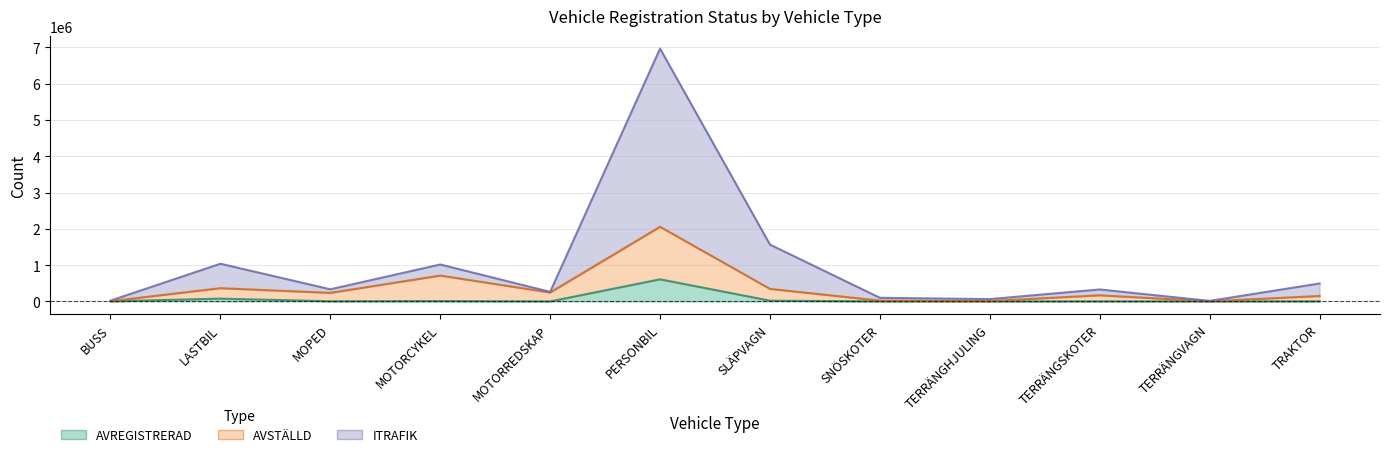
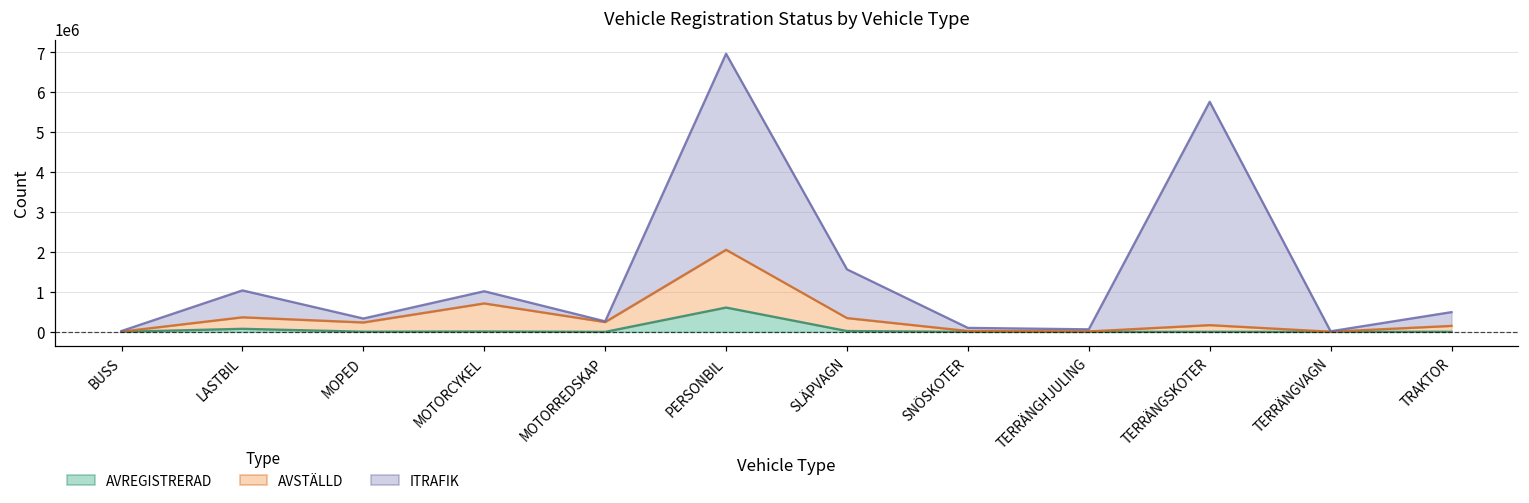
ITRAFIK, TERRÄNGSKOTER: 200000 -> 5600000
